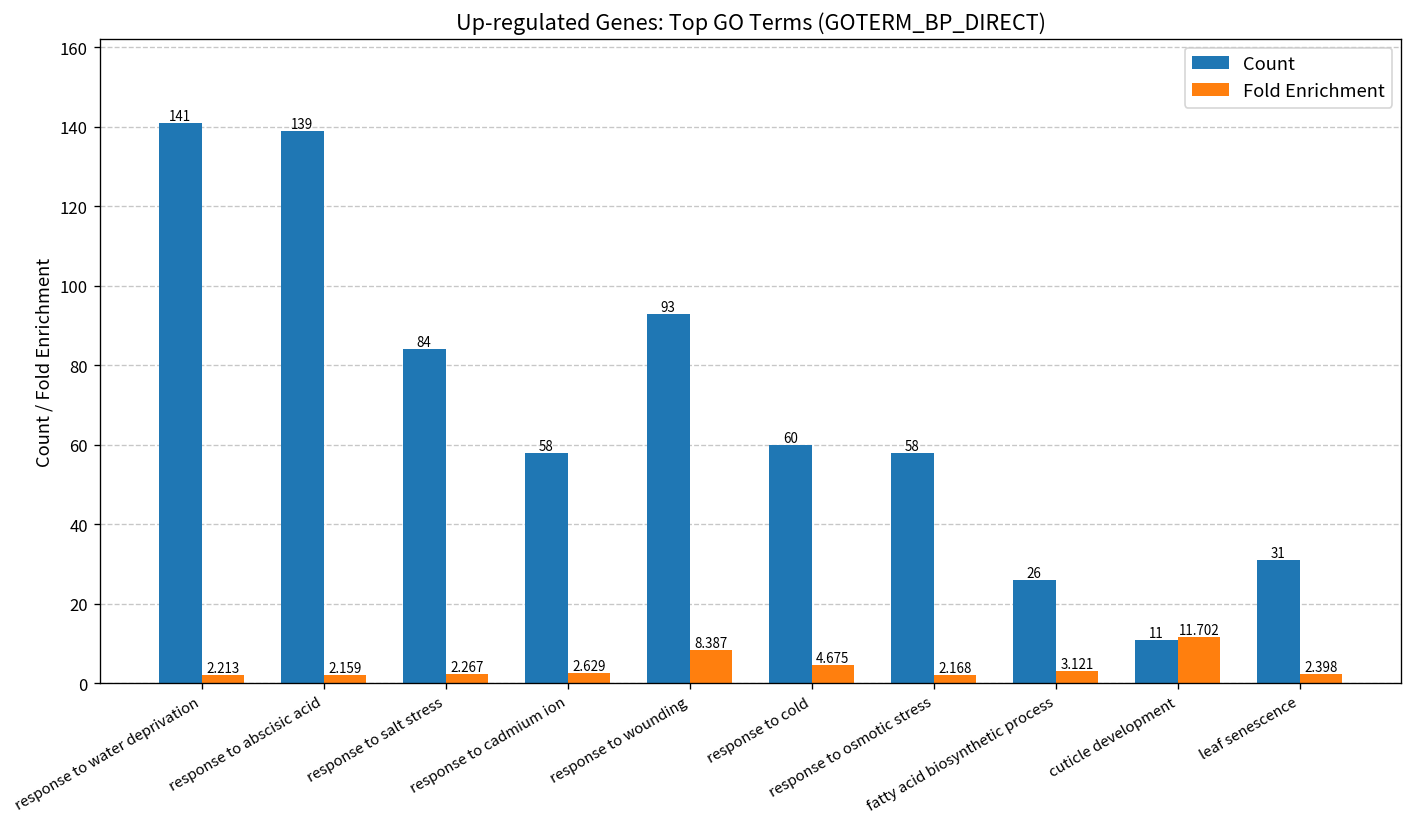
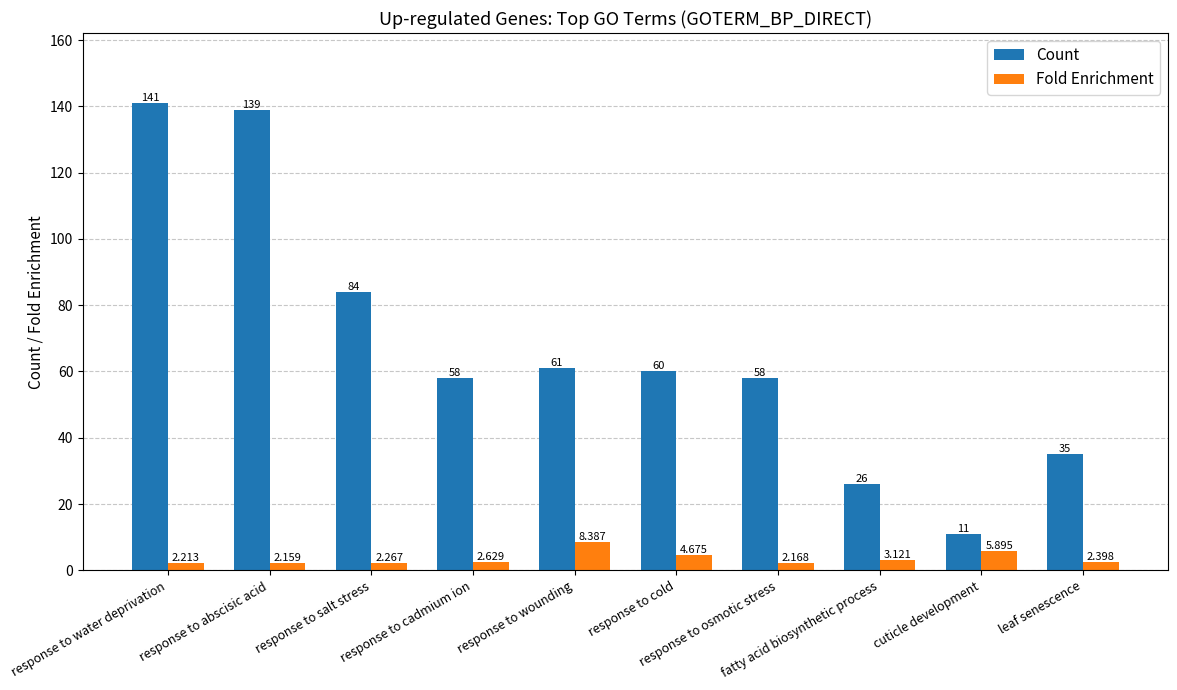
Count, response to wounding: 93 -> 61
Fold Enrichment, cuticle development: 11.702 -> 5.895
Count, leaf senescence: 31 -> 35
